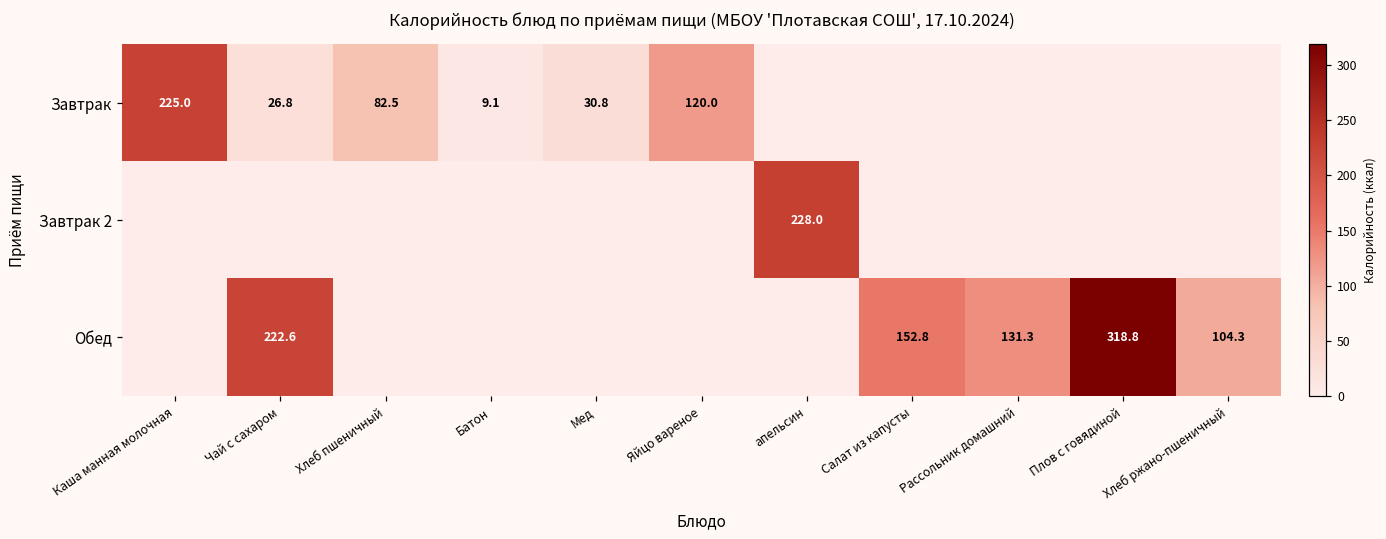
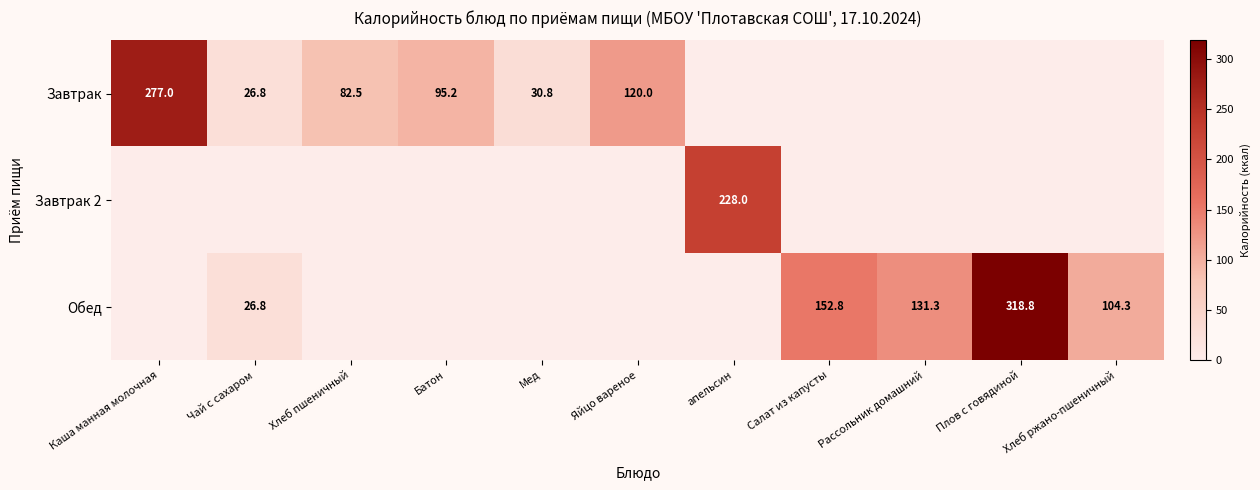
Завтрак, Каша манная молочная: 225.0 -> 277.0
Завтрак, Батон: 9.1 -> 95.2
Обед, Чай с сахаром: 222.6 -> 26.8
